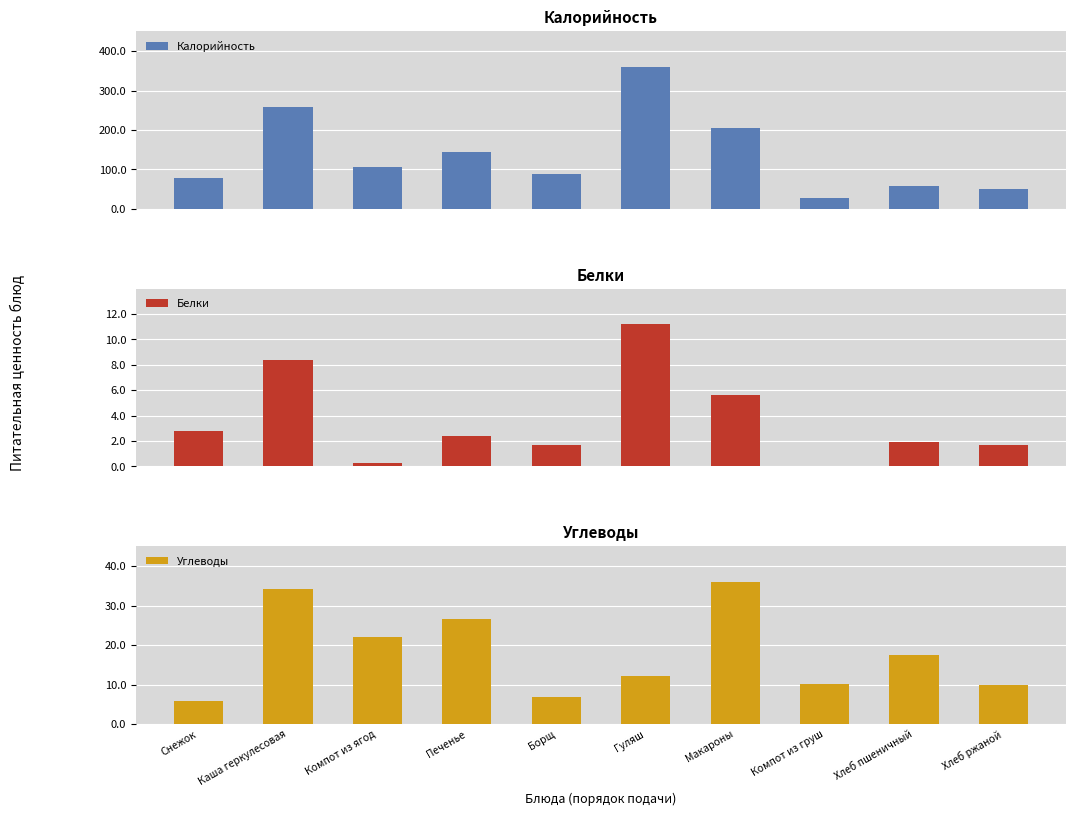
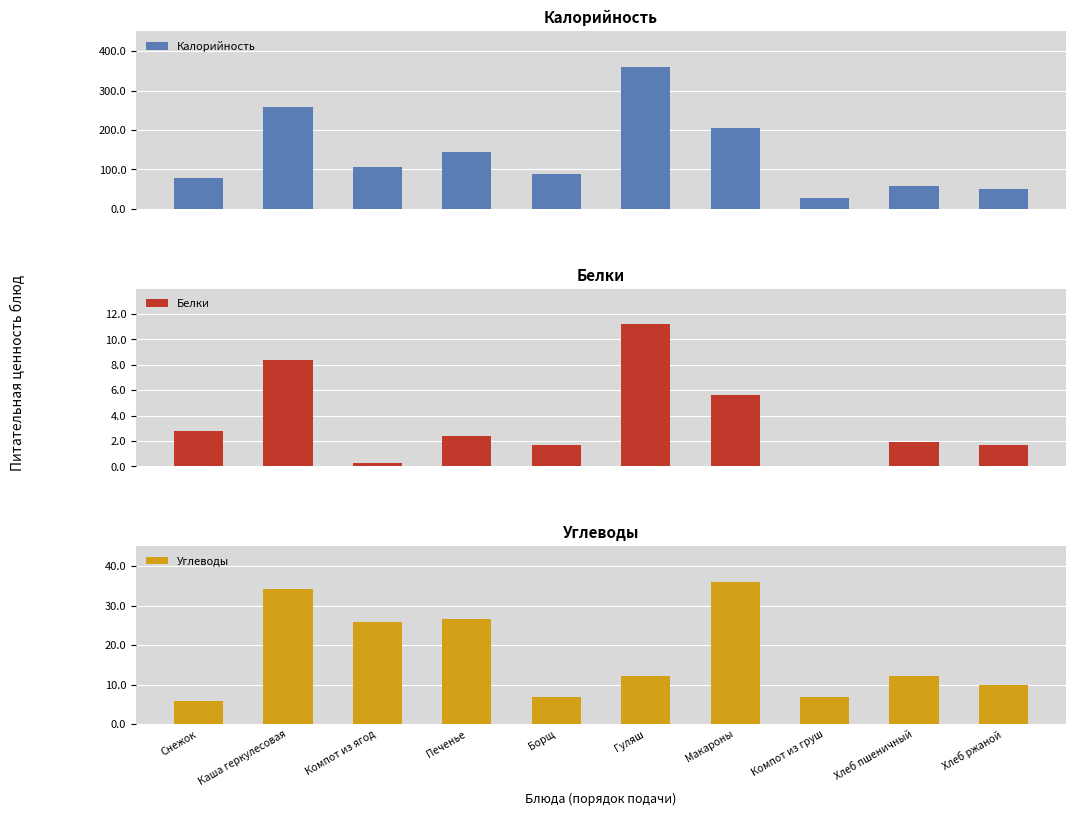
Углеводы, Компот из ягод: 22 -> 26
Углеводы, Компот из груш: 10 -> 7
Углеводы, Хлеб пшеничный: 18 -> 12
